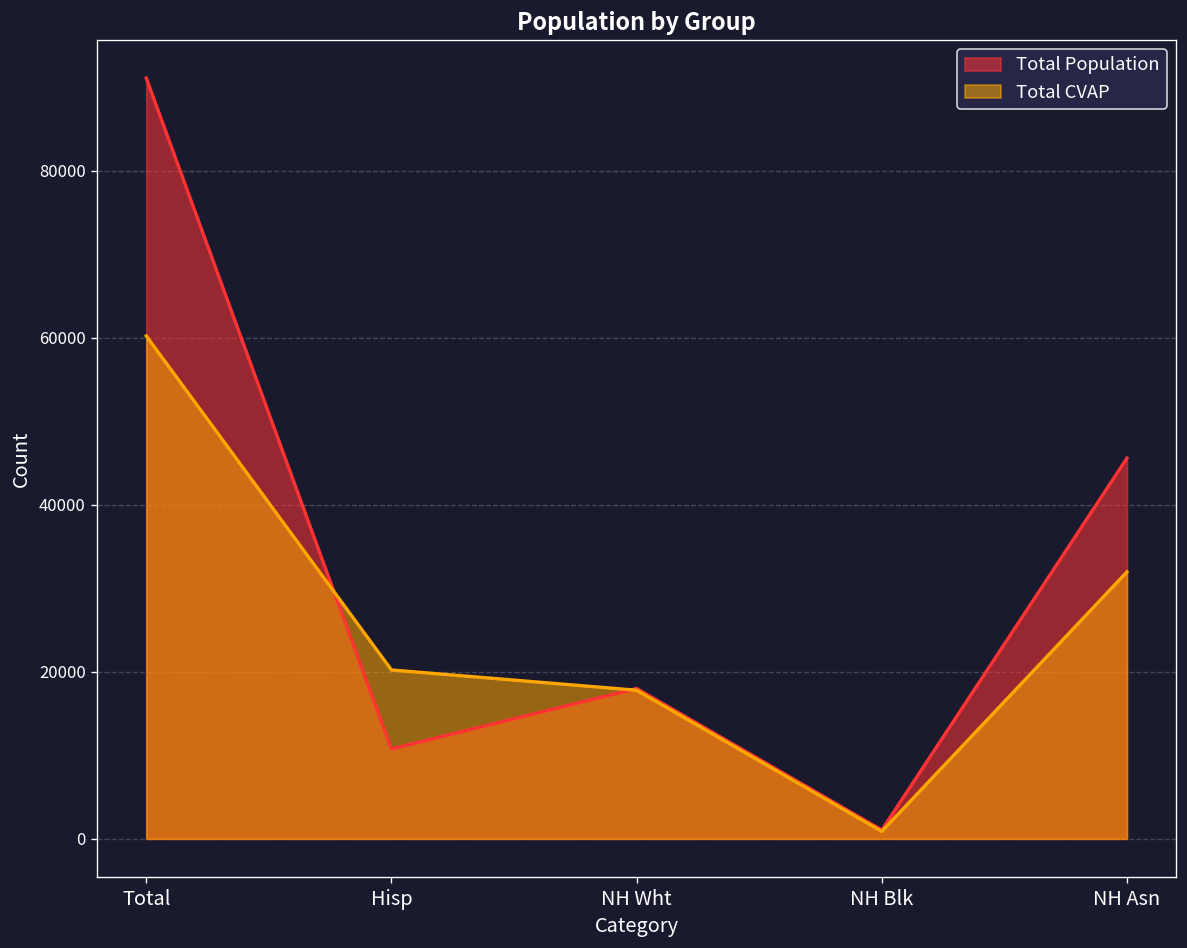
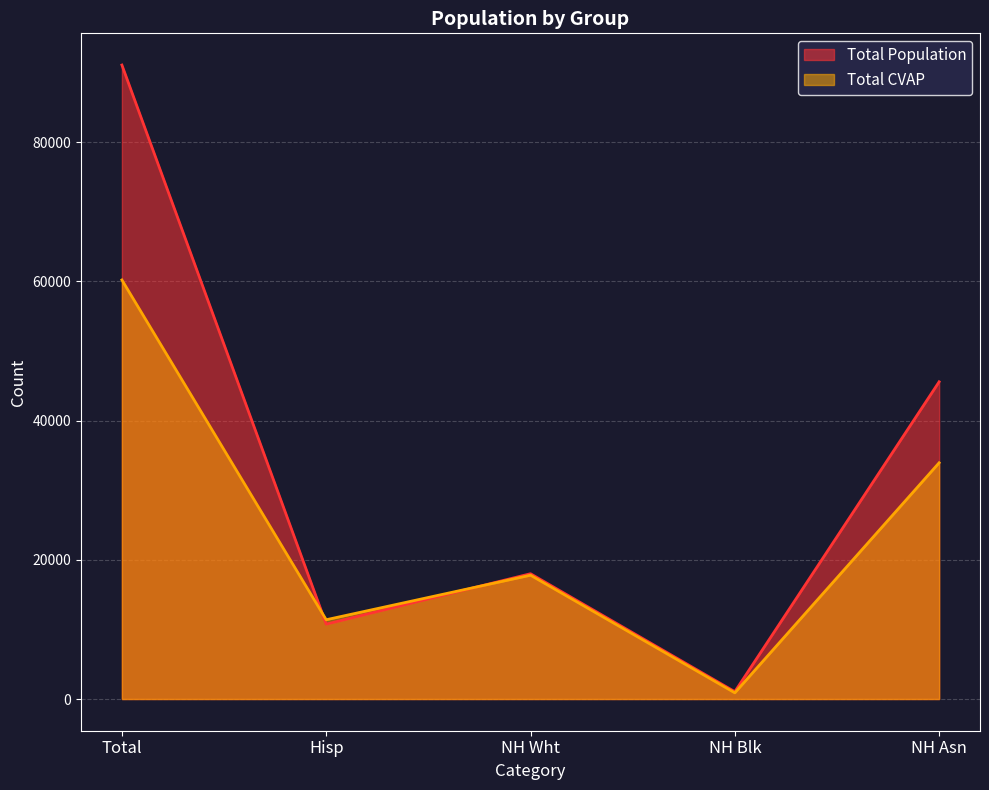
Total CVAP, Hisp: 20000 -> 11000
Total CVAP, NH Asn: 32000 -> 34000
